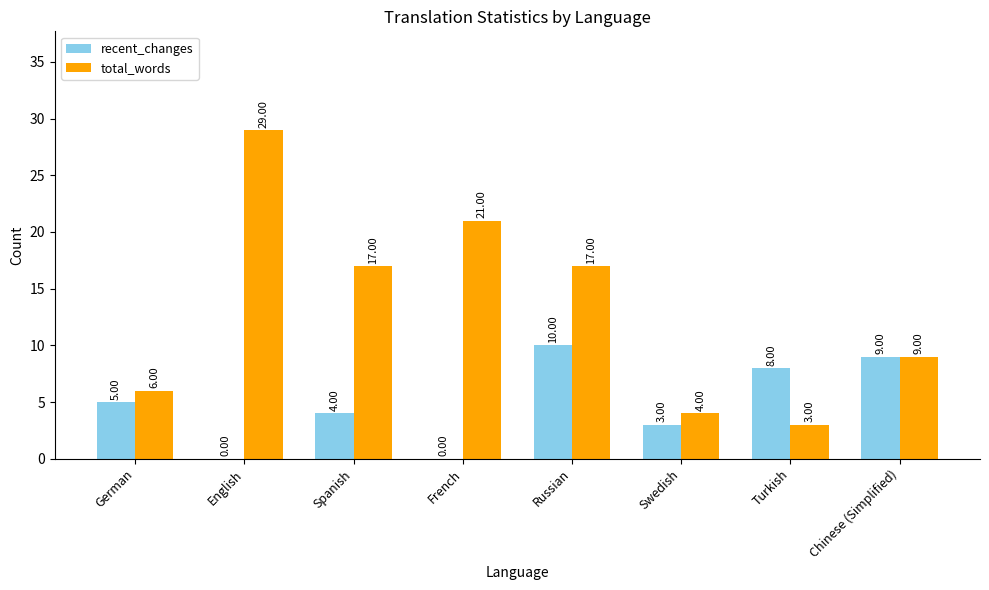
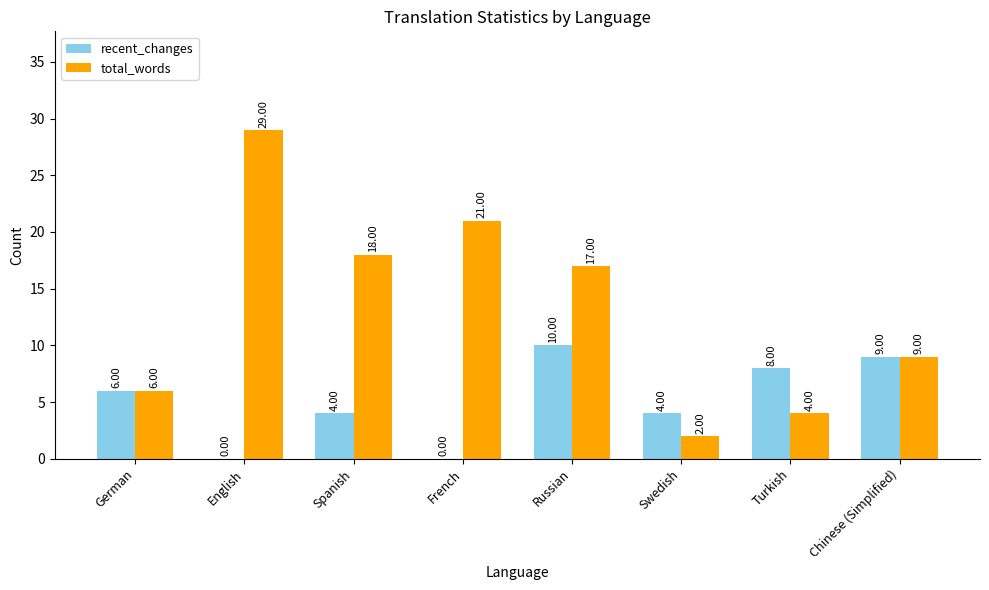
recent_changes, German: 5.00 -> 6.00
total_words, Spanish: 17.00 -> 18.00
recent_changes, Swedish: 3.00 -> 4.00
total_words, Swedish: 4.00 -> 2.00
total_words, Turkish: 3.00 -> 4.00
